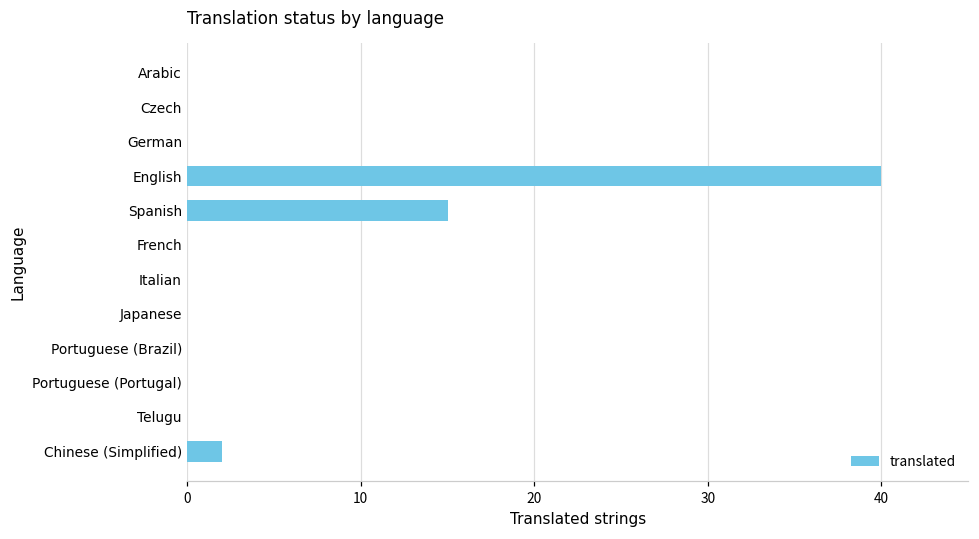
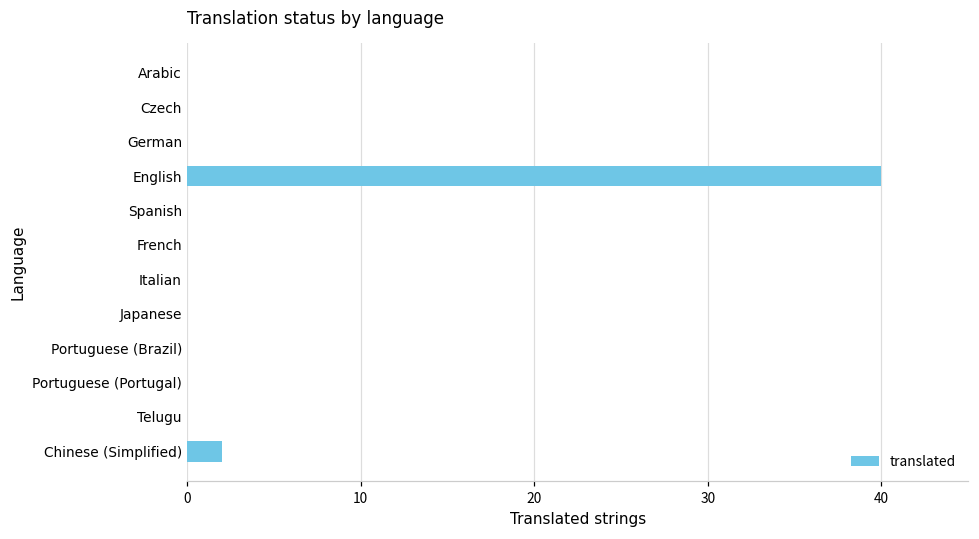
Spanish: 15 -> 0
